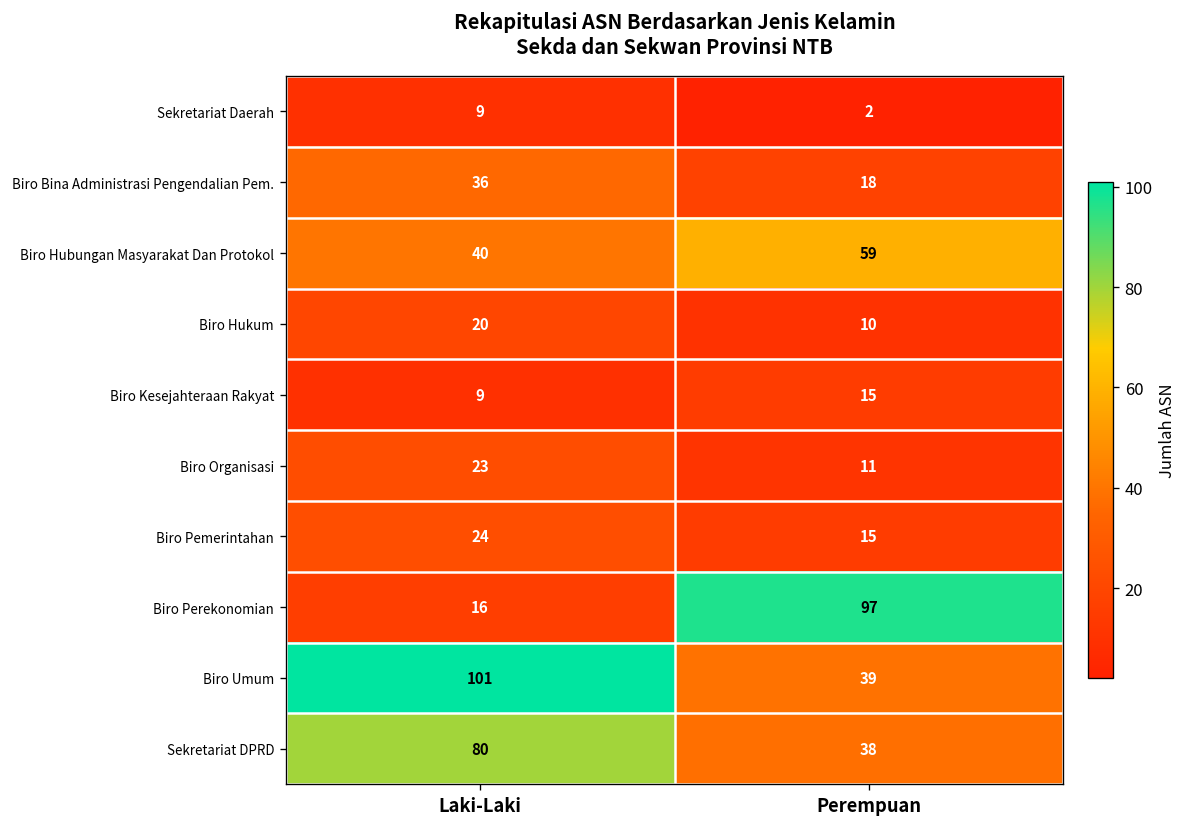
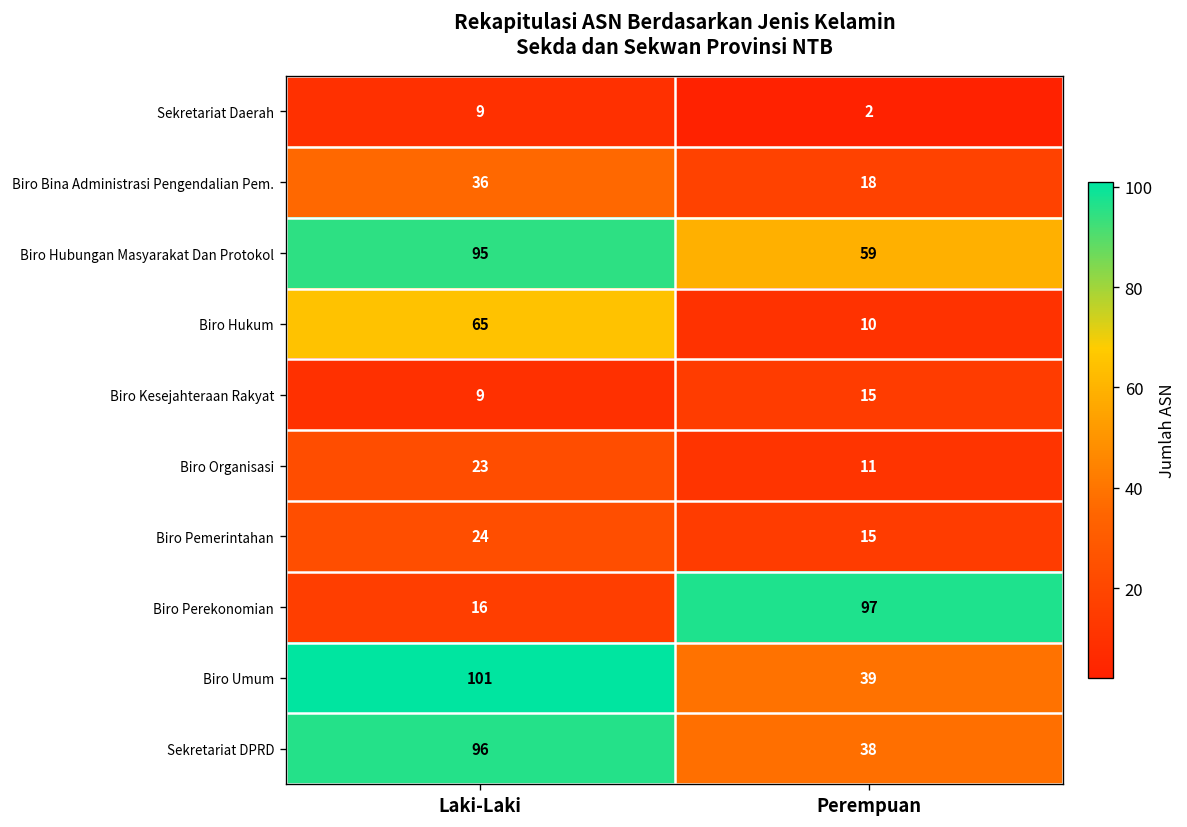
Biro Hubungan Masyarakat Dan Protokol, Laki-Laki: 40 -> 95
Biro Hukum, Laki-Laki: 20 -> 65
Sekretariat DPRD, Laki-Laki: 80 -> 96
